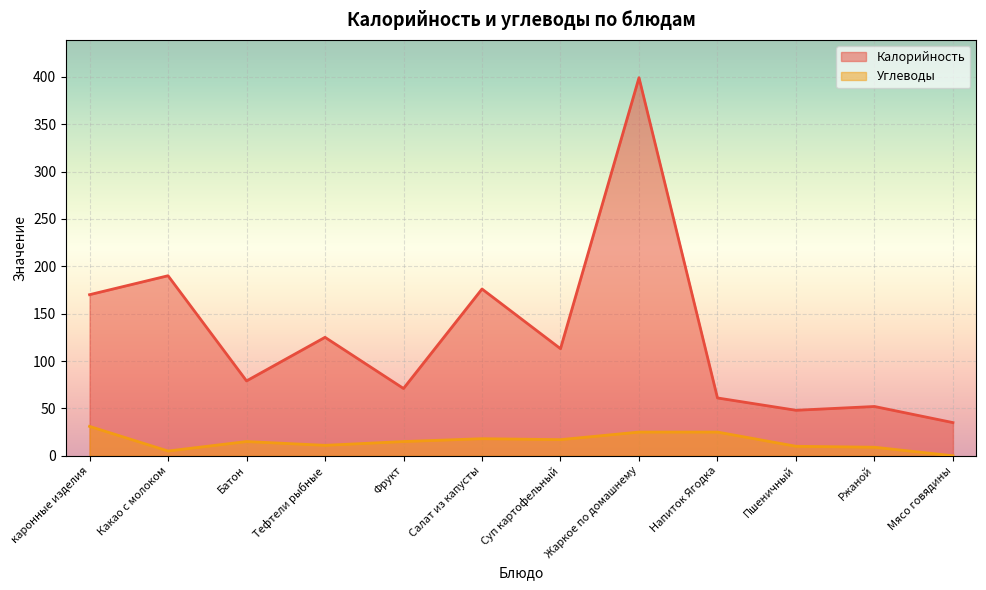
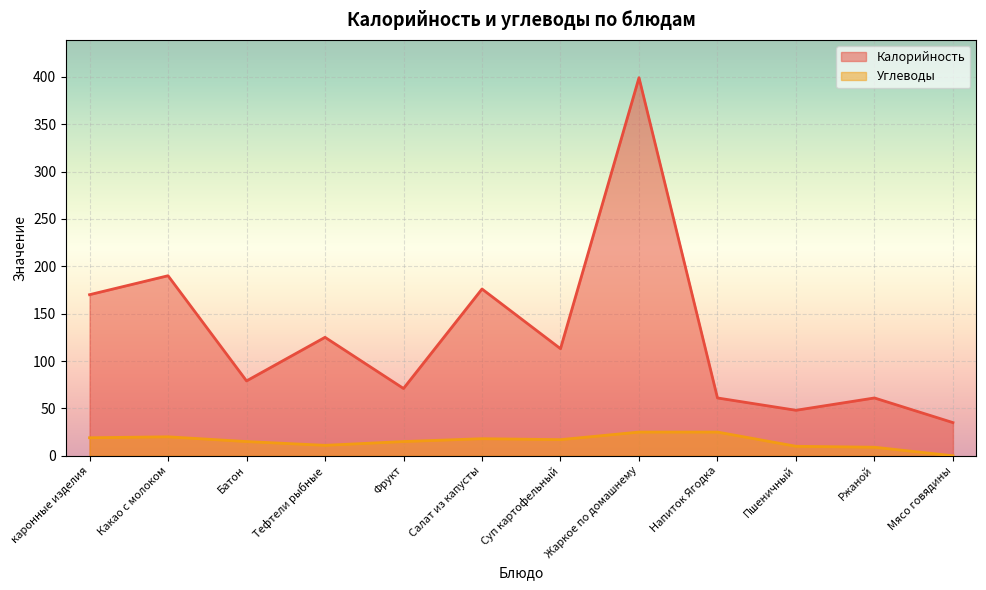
Углеводы, каронные изделия: 30 -> 20
Углеводы, Какао с молоком: 10 -> 20
Калорийность, Ржаной: 50 -> 60
